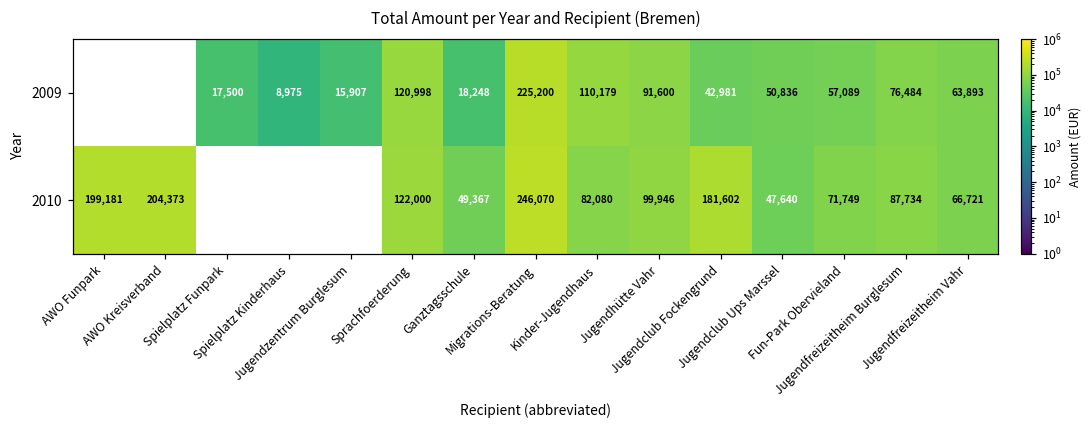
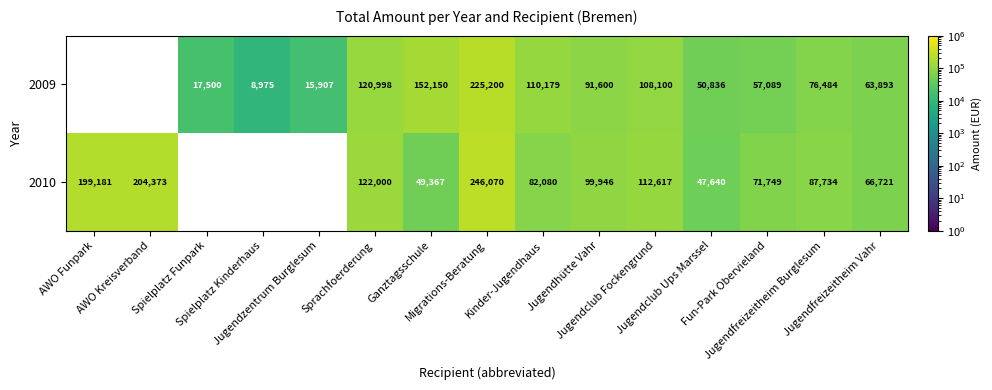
2009, Ganztagsschule: 18,248 -> 152,150
2009, Jugendclub Fockengrund: 42,981 -> 108,100
2010, Jugendclub Fockengrund: 181,602 -> 112,617
